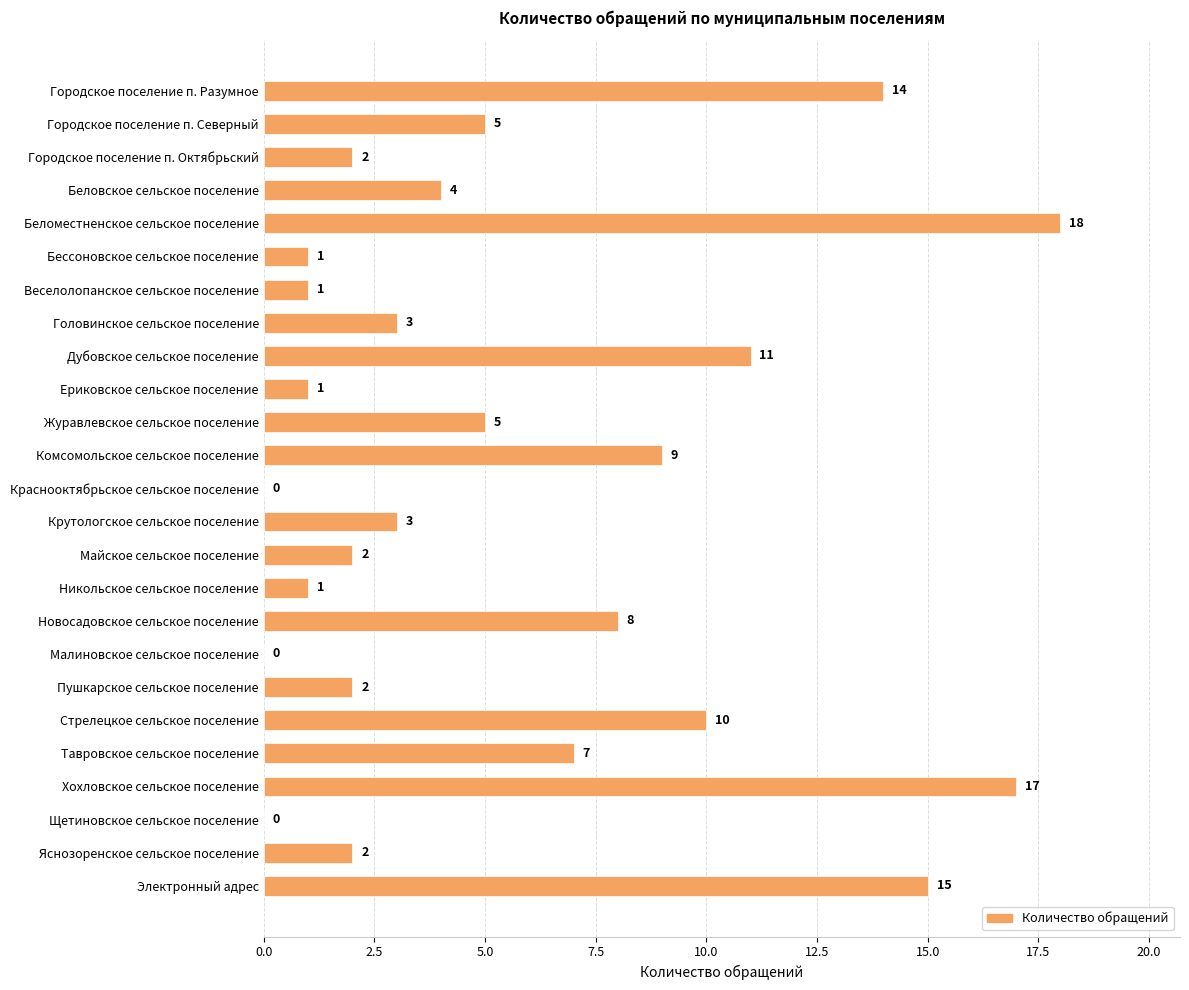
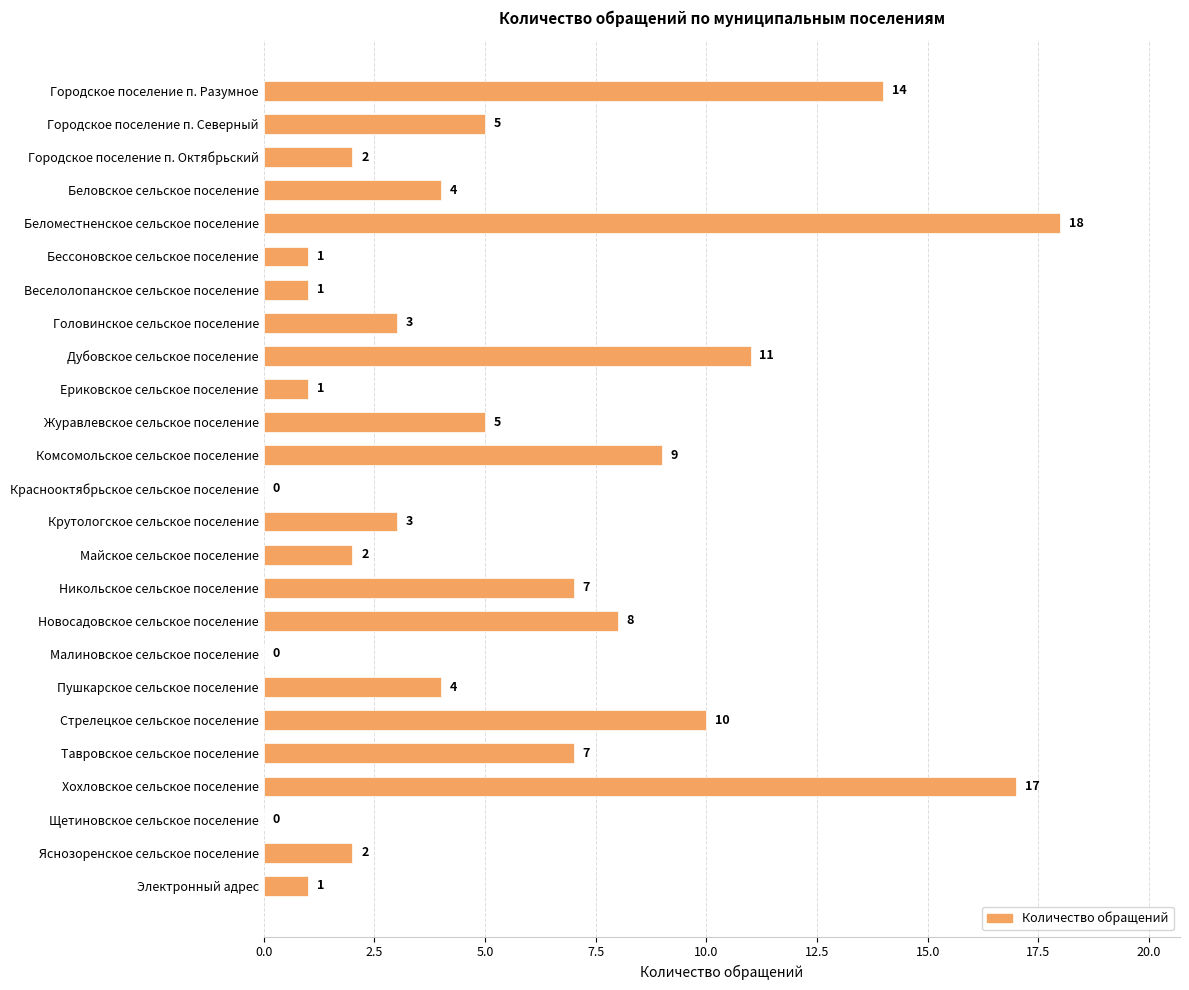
Никольское сельское поселение: 1 -> 7
Пушкарское сельское поселение: 2 -> 4
Электронный адрес: 15 -> 1
